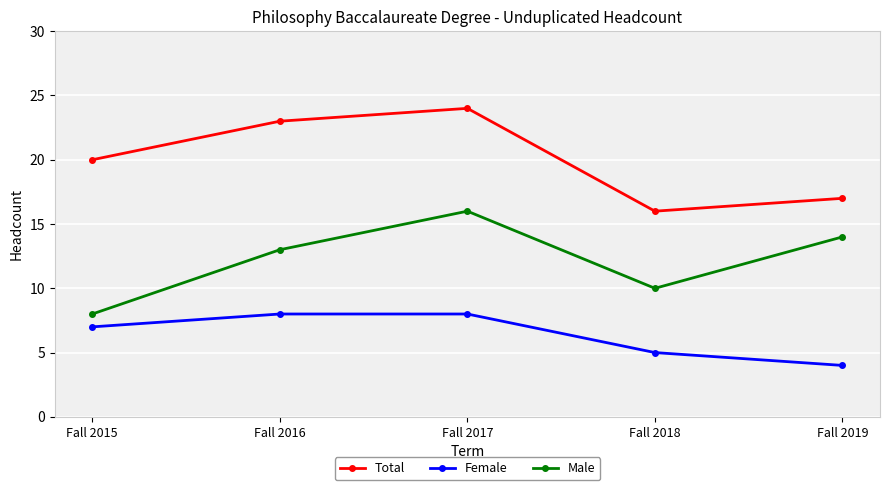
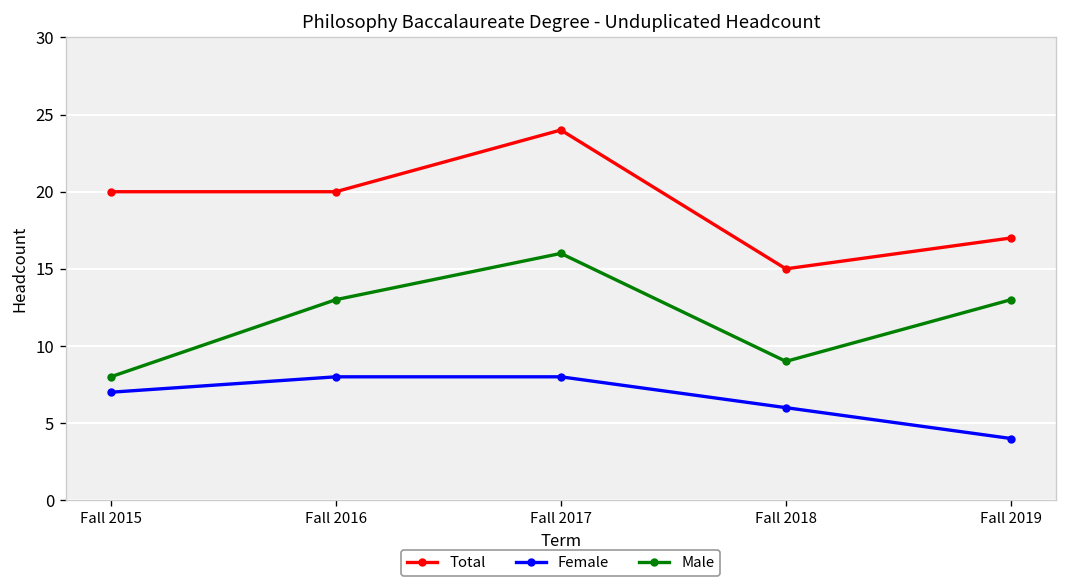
Total, Fall 2016: 23 -> 20
Total, Fall 2018: 16 -> 15
Female, Fall 2018: 5 -> 6
Male, Fall 2018: 10 -> 9
Male, Fall 2019: 14 -> 13
